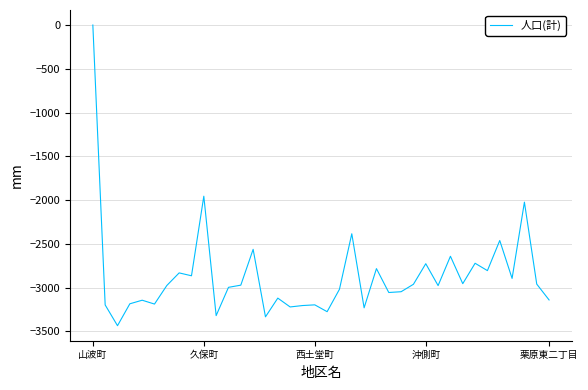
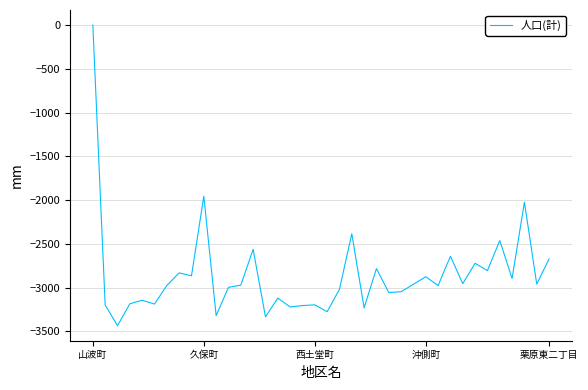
沖側町: -2700 -> -2900
栗原東二丁目: -3100 -> -2700
